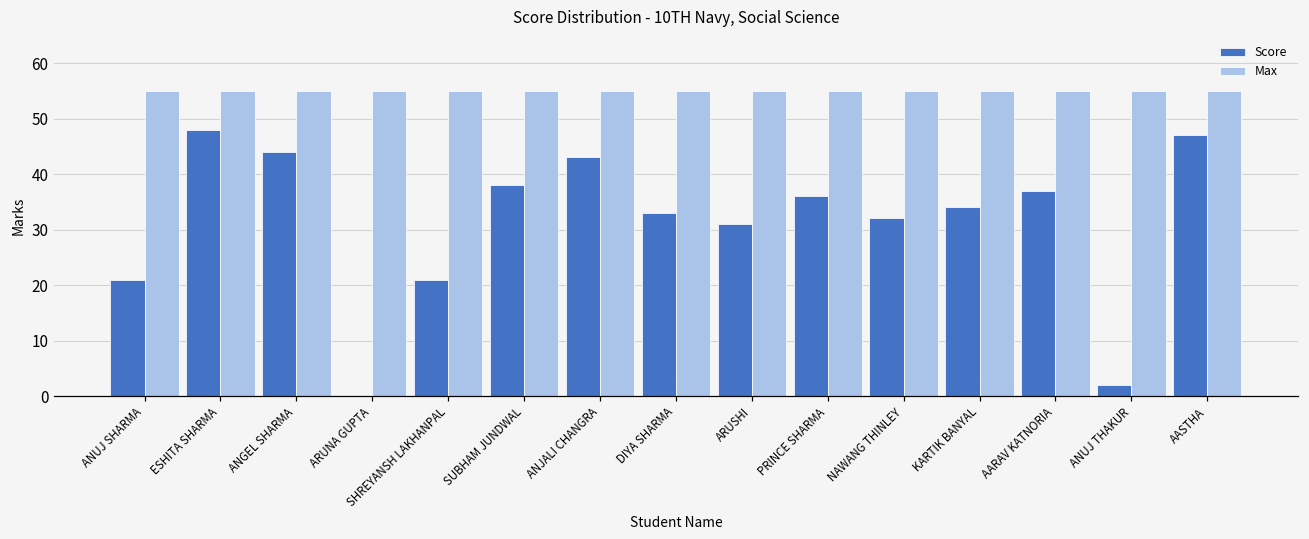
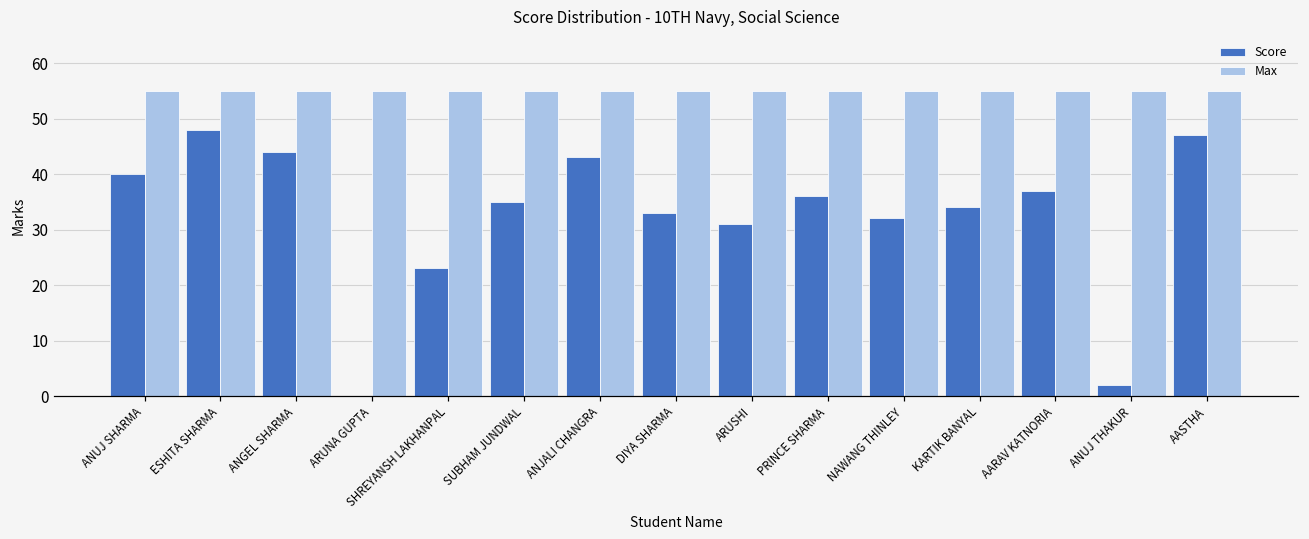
Score, ANUJ SHARMA: 21 -> 40
Score, SHREYANSH LAKHANPAL: 21 -> 23
Score, SUBHAM JUNDWAL: 38 -> 35
